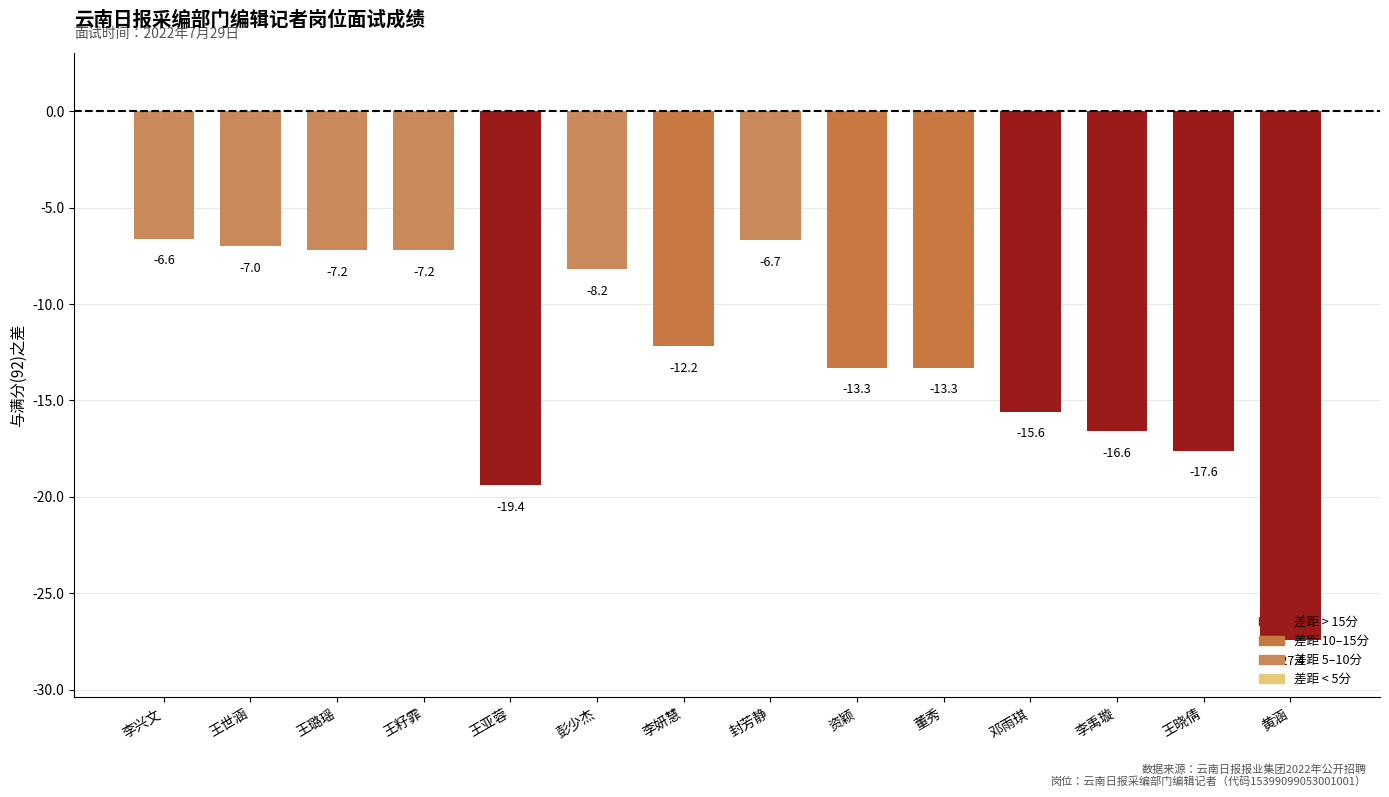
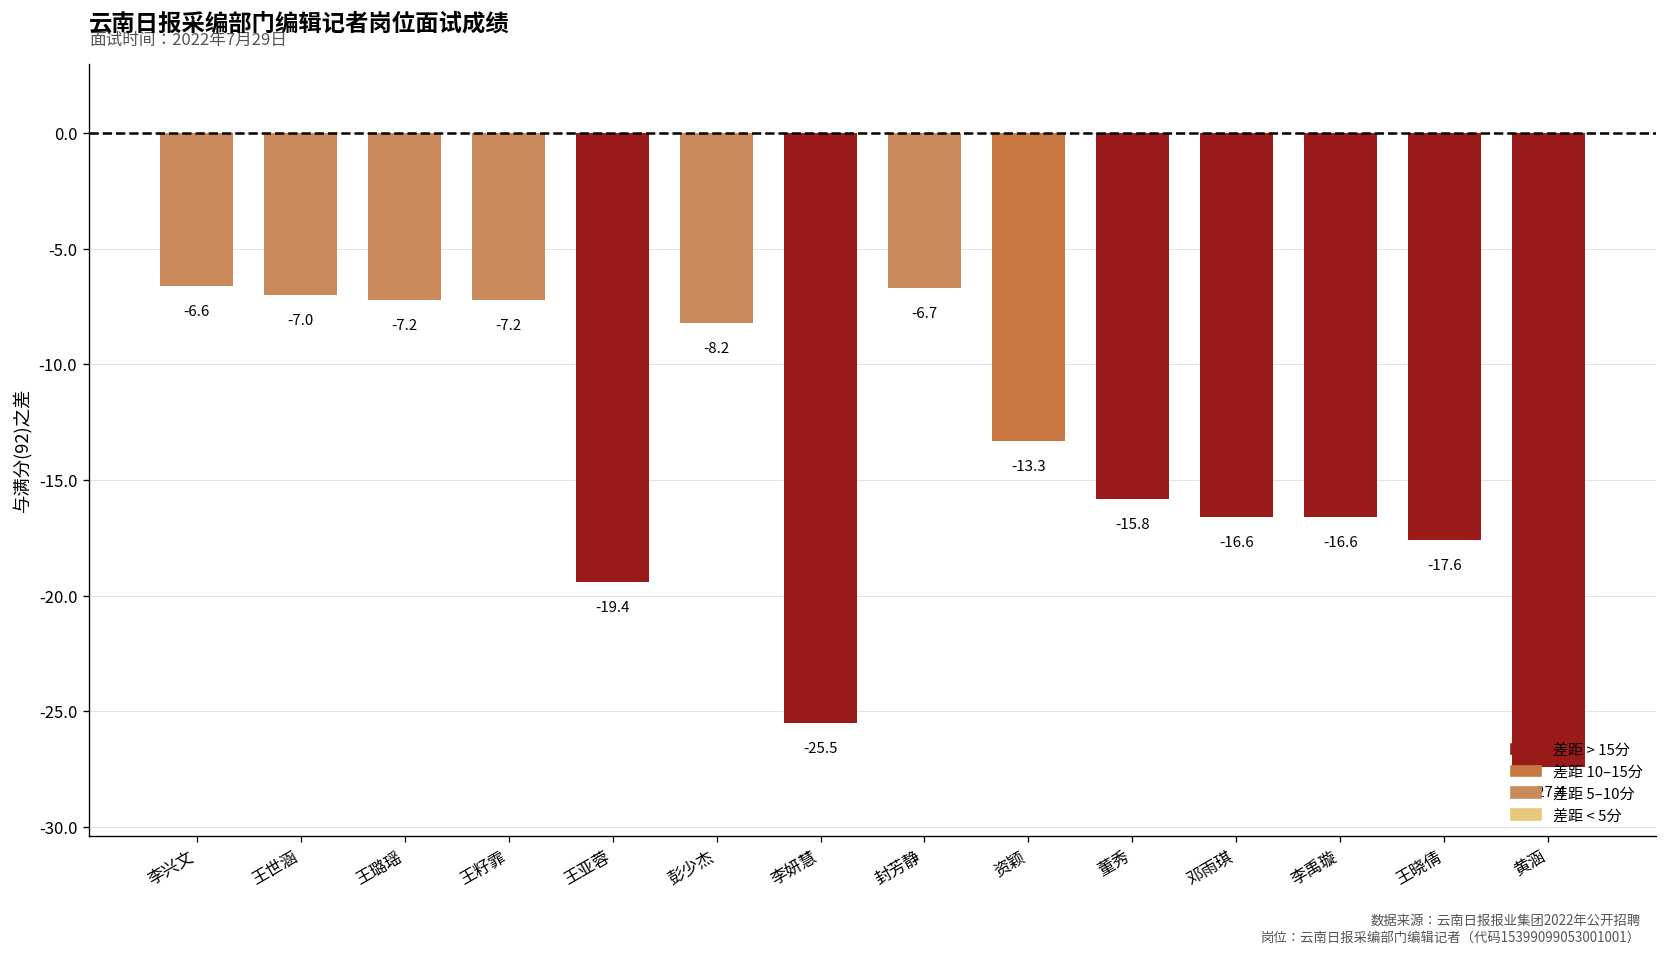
李妍慧: -12.2 -> -25.5
董秀: -13.3 -> -15.8
邓雨琪: -15.6 -> -16.6
